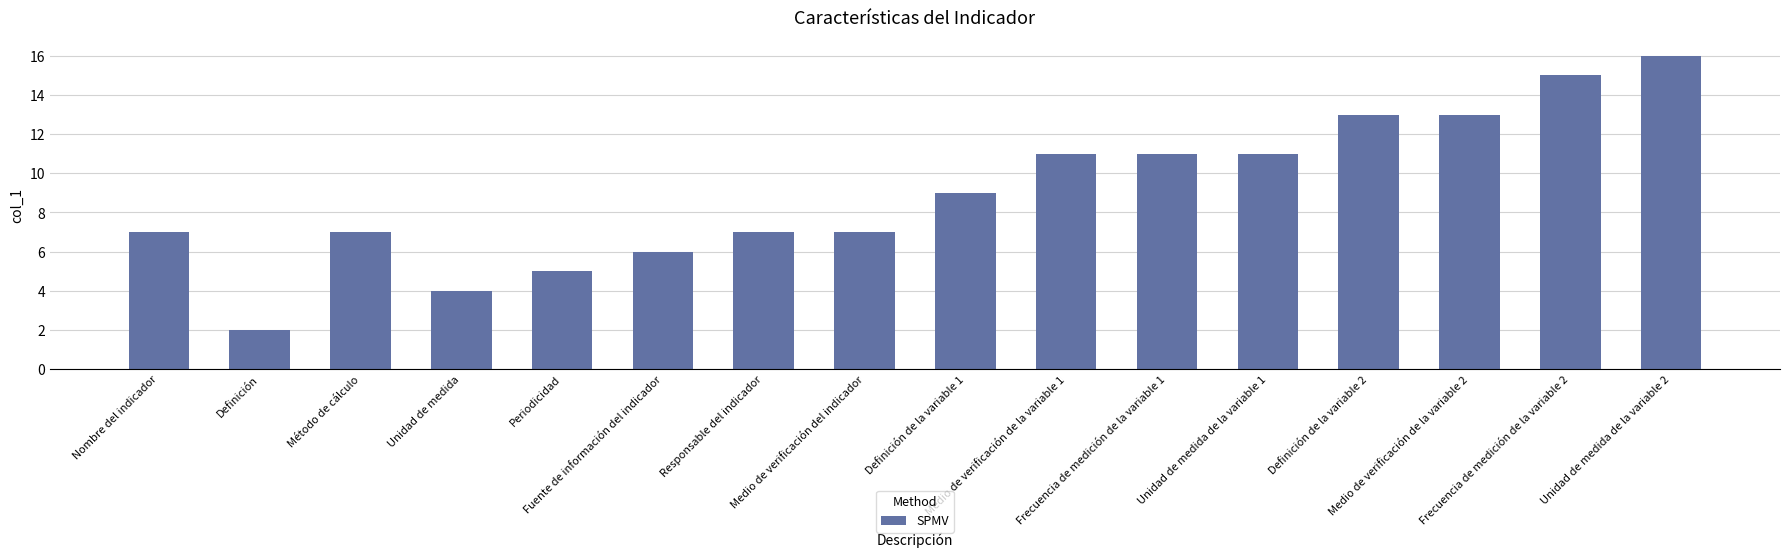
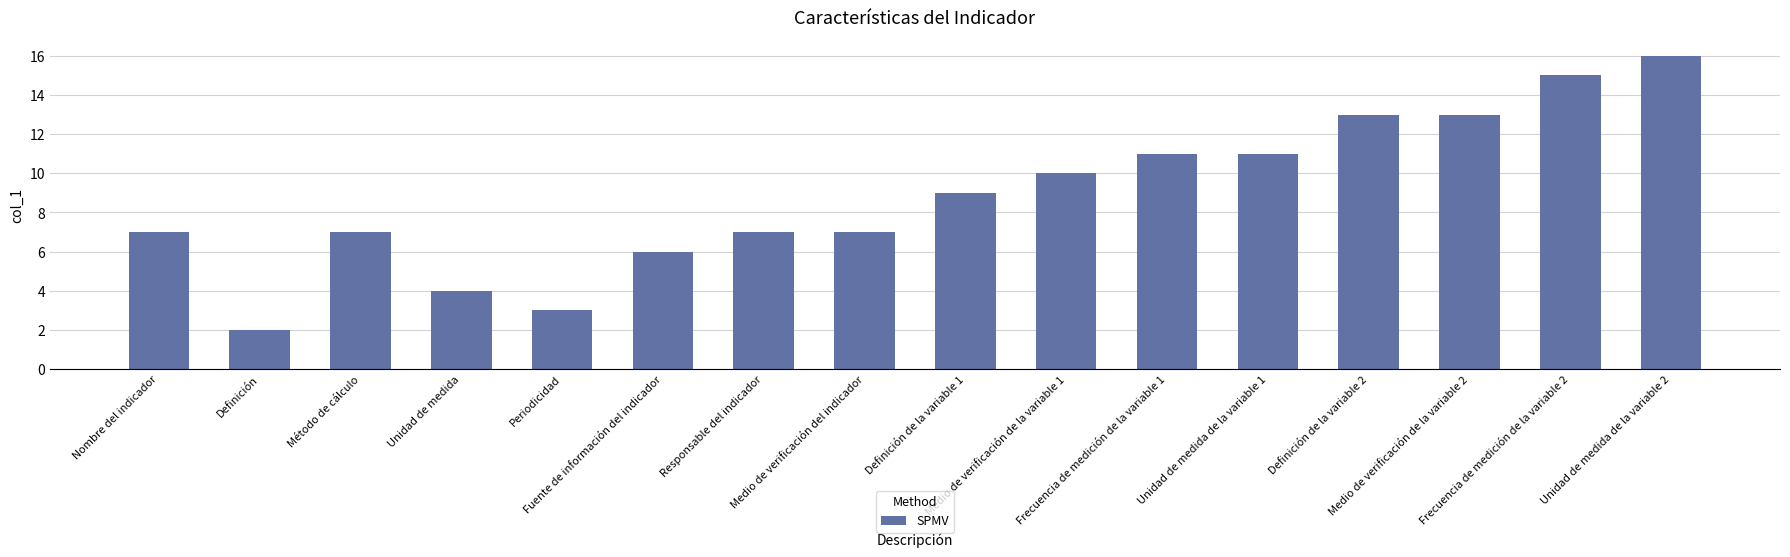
Periodicidad: 5 -> 3
Medio de verificación de la variable 1: 11 -> 10
